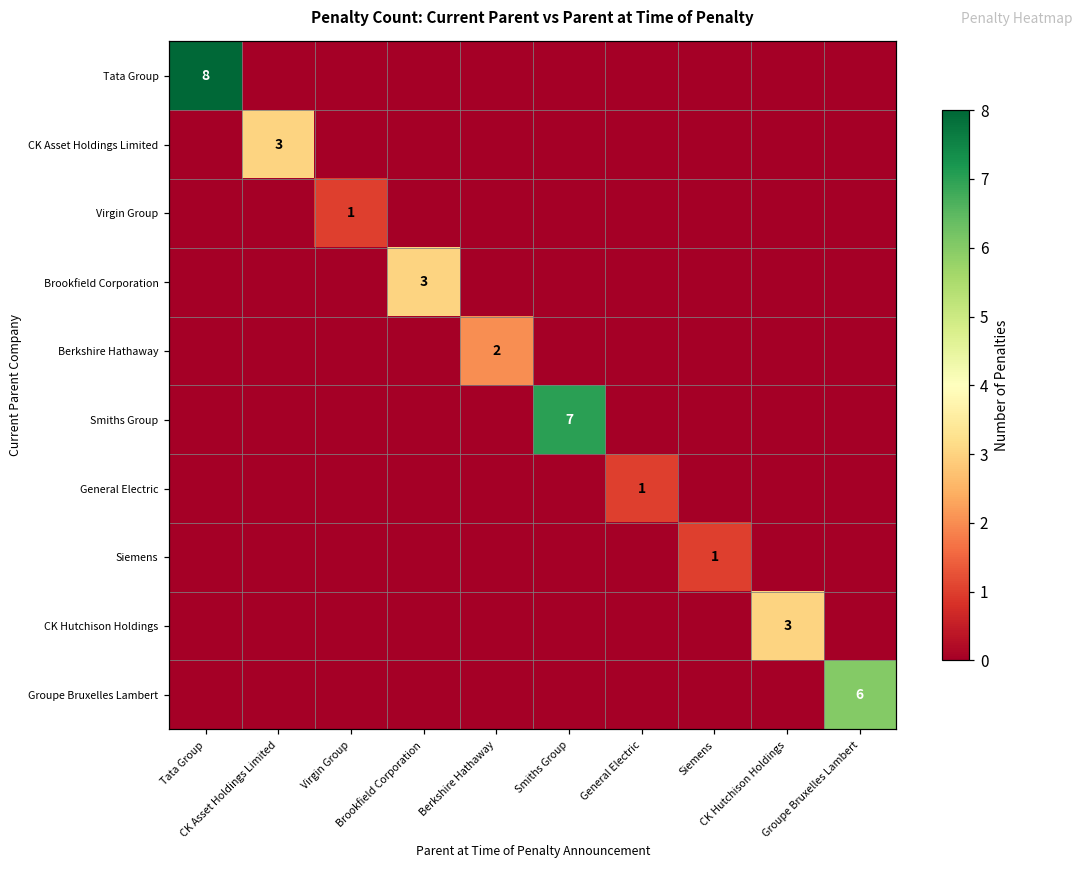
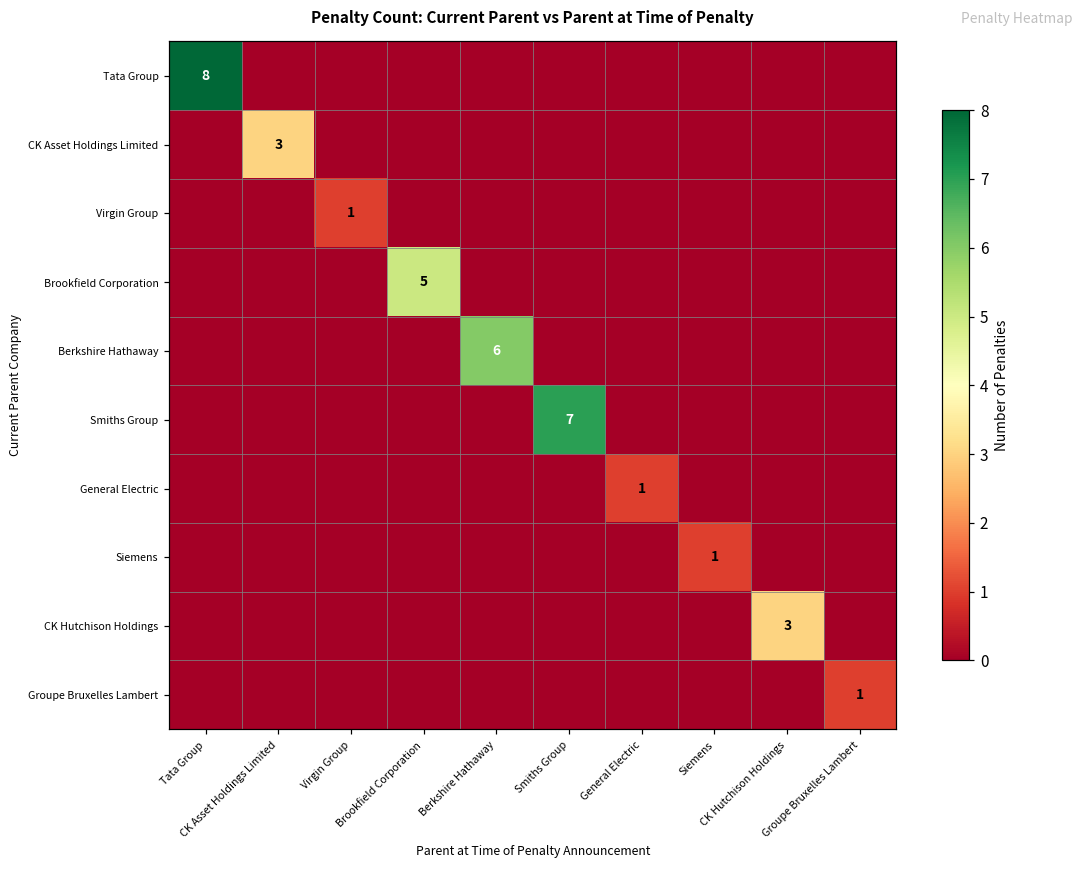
Brookfield Corporation, Brookfield Corporation: 3 -> 5
Berkshire Hathaway, Berkshire Hathaway: 2 -> 6
Groupe Bruxelles Lambert, Groupe Bruxelles Lambert: 6 -> 1
